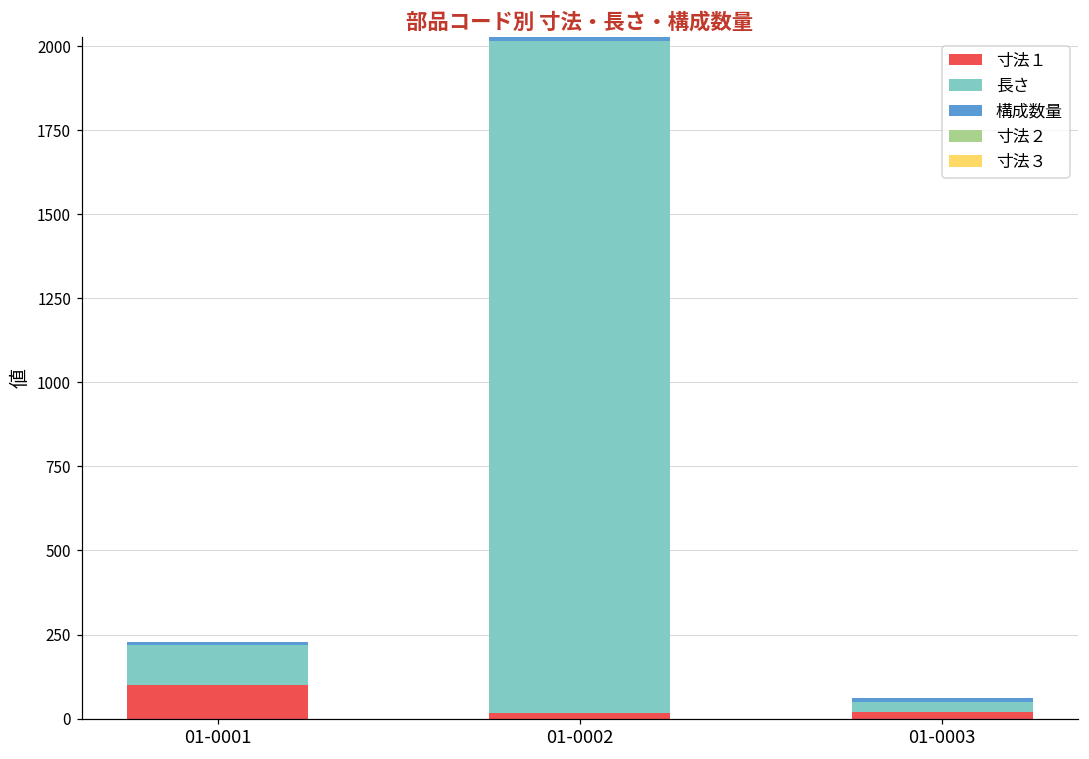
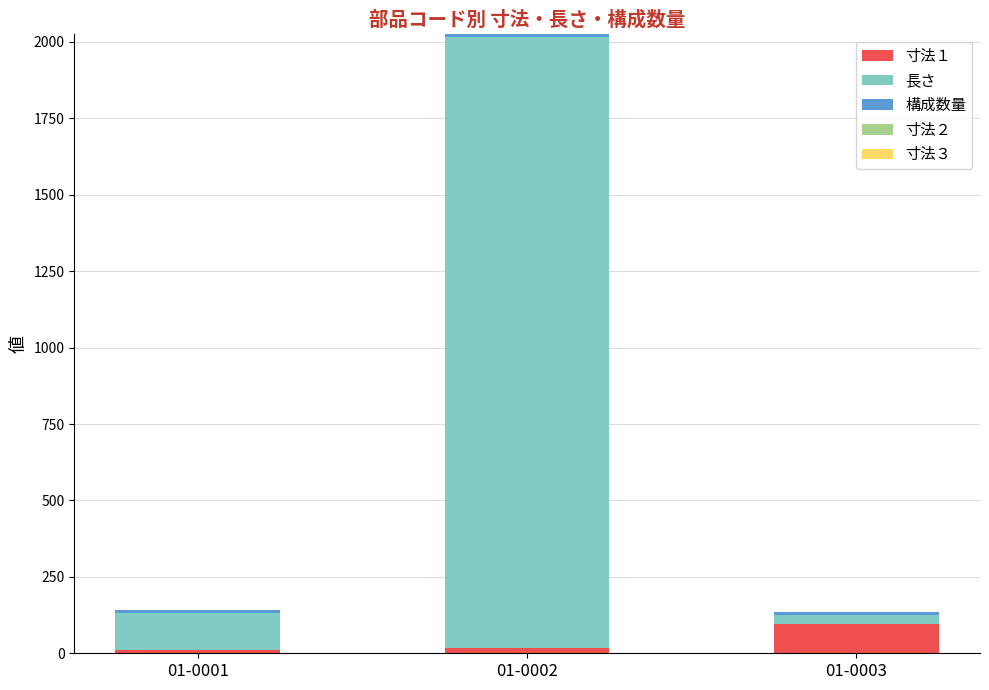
寸法１, 01-0001: 100 -> 10
寸法１, 01-0003: 20 -> 100
